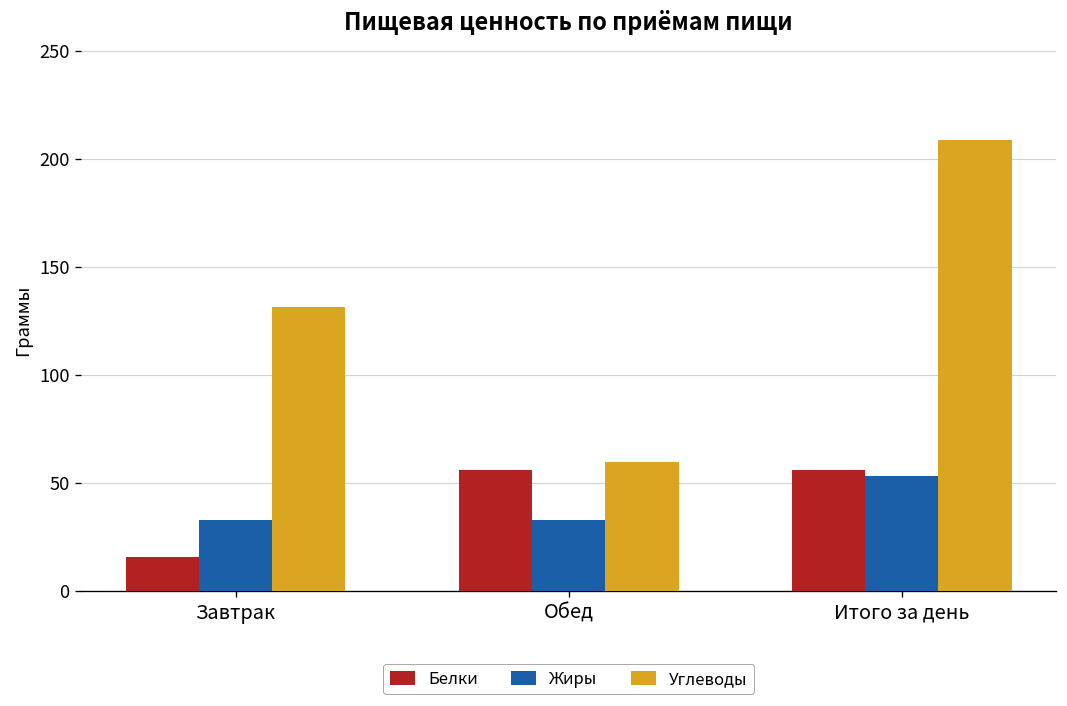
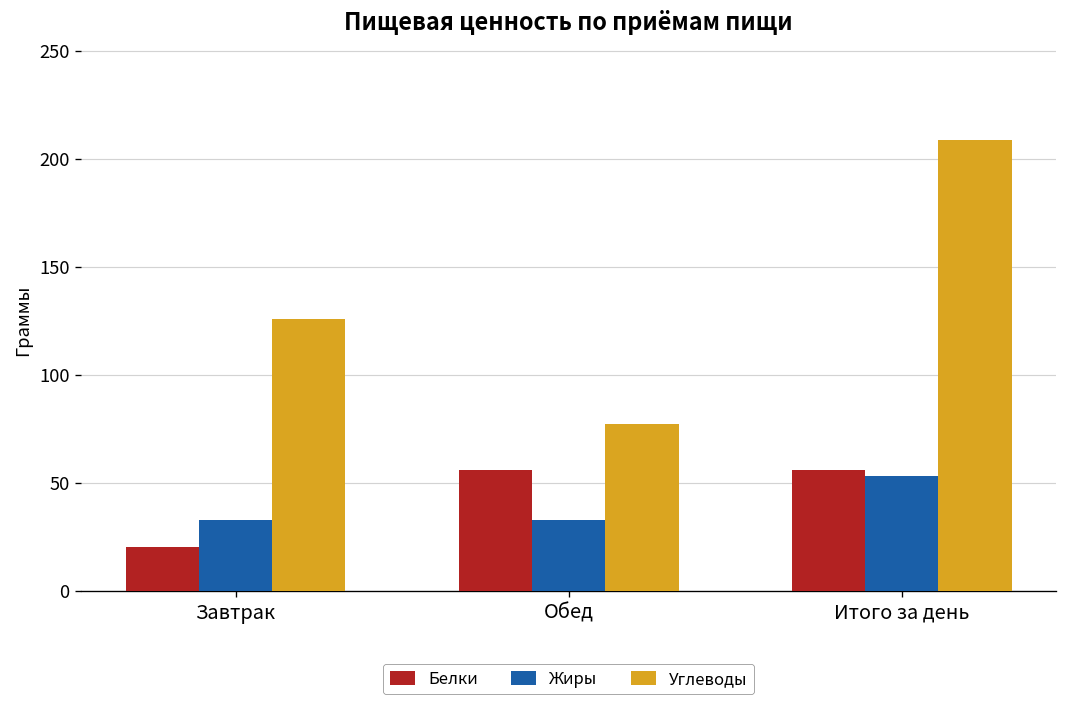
Белки, Завтрак: 16 -> 20
Углеводы, Завтрак: 131 -> 126
Углеводы, Обед: 60 -> 77
